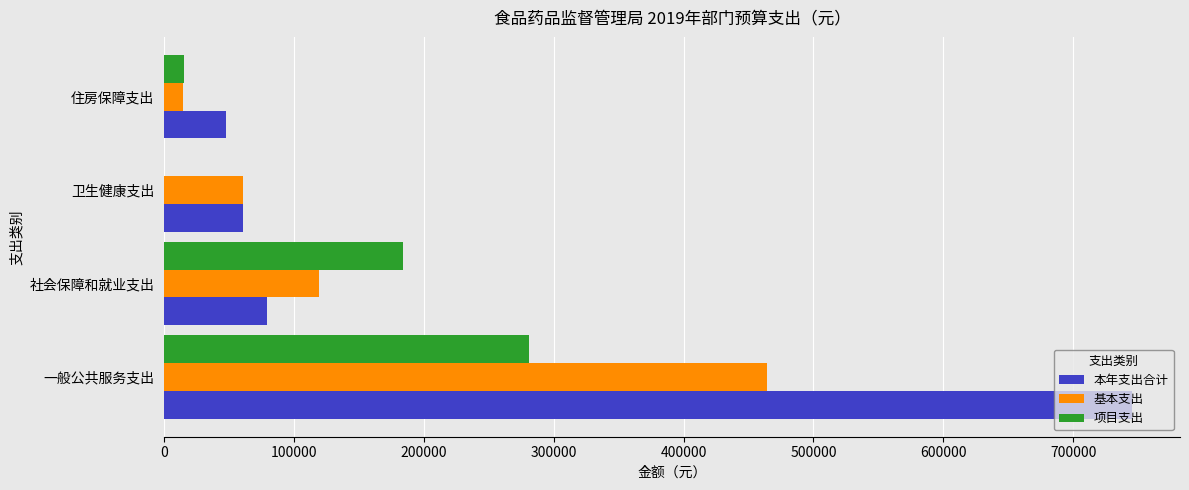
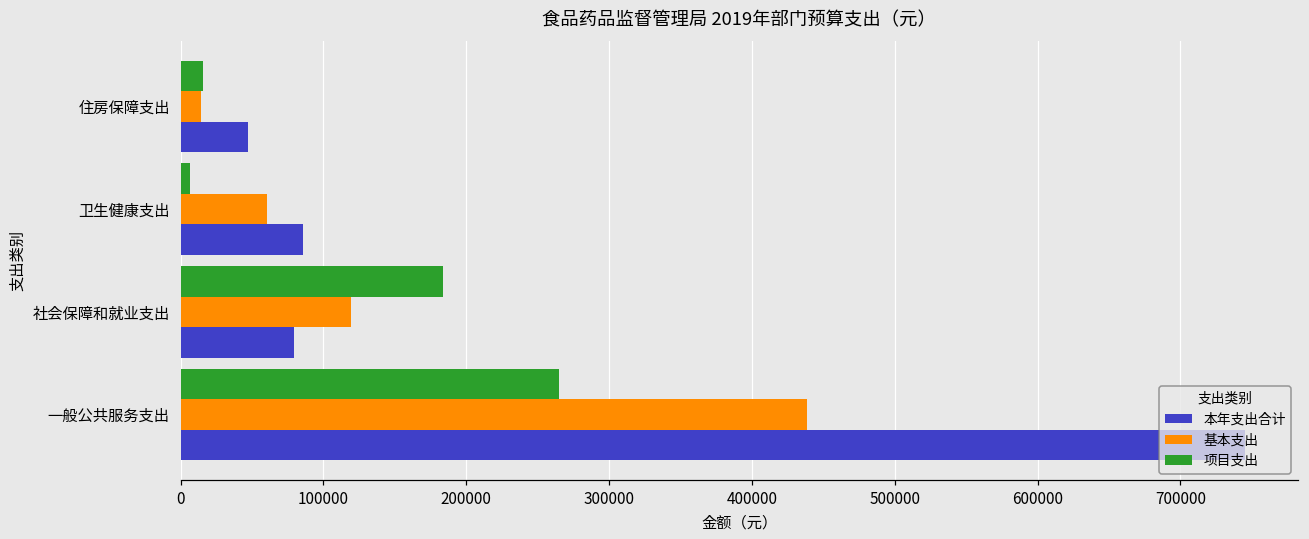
项目支出, 卫生健康支出: 0 -> 7000
本年支出合计, 卫生健康支出: 60000 -> 86000
项目支出, 一般公共服务支出: 281000 -> 265000
基本支出, 一般公共服务支出: 464000 -> 439000
